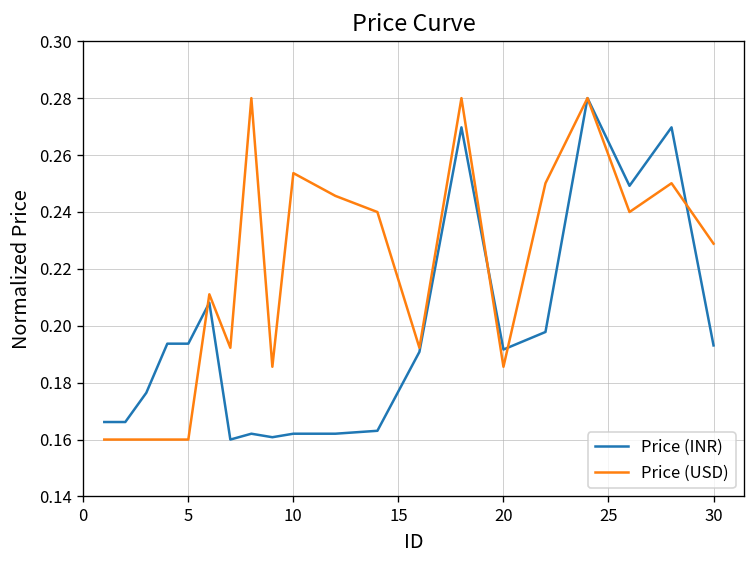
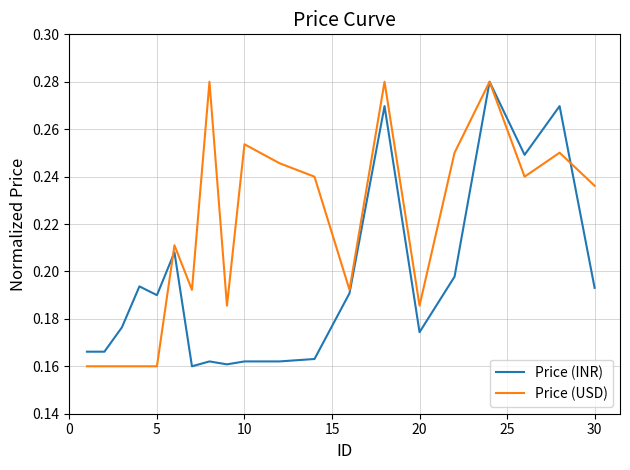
Price (INR), 5: 0.194 -> 0.190
Price (INR), 20: 0.192 -> 0.174
Price (USD), 30: 0.229 -> 0.236
